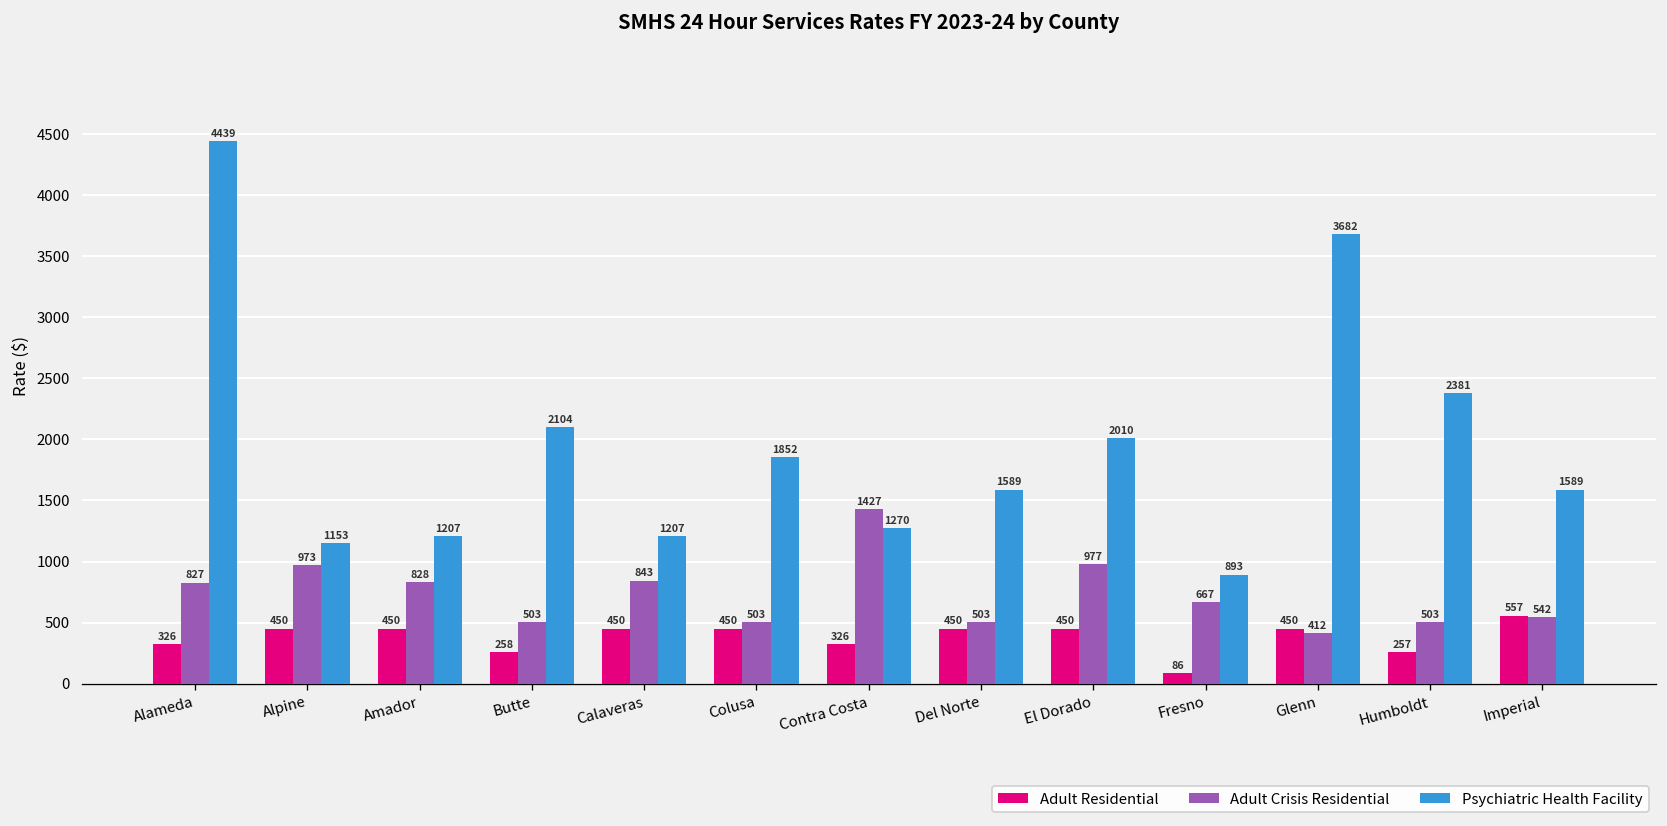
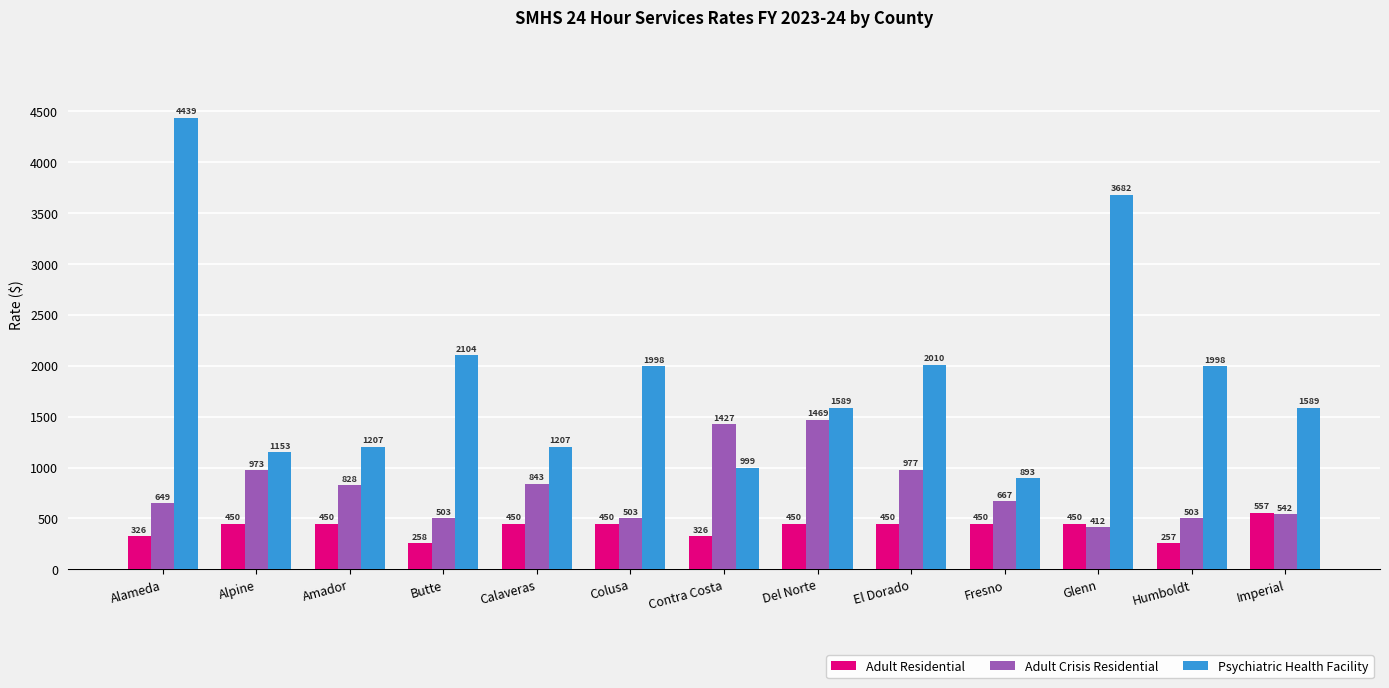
Adult Crisis Residential, Alameda: 827 -> 649
Psychiatric Health Facility, Colusa: 1852 -> 1998
Psychiatric Health Facility, Contra Costa: 1270 -> 999
Adult Crisis Residential, Del Norte: 503 -> 1469
Adult Residential, Fresno: 86 -> 450
Psychiatric Health Facility, Humboldt: 2381 -> 1998
